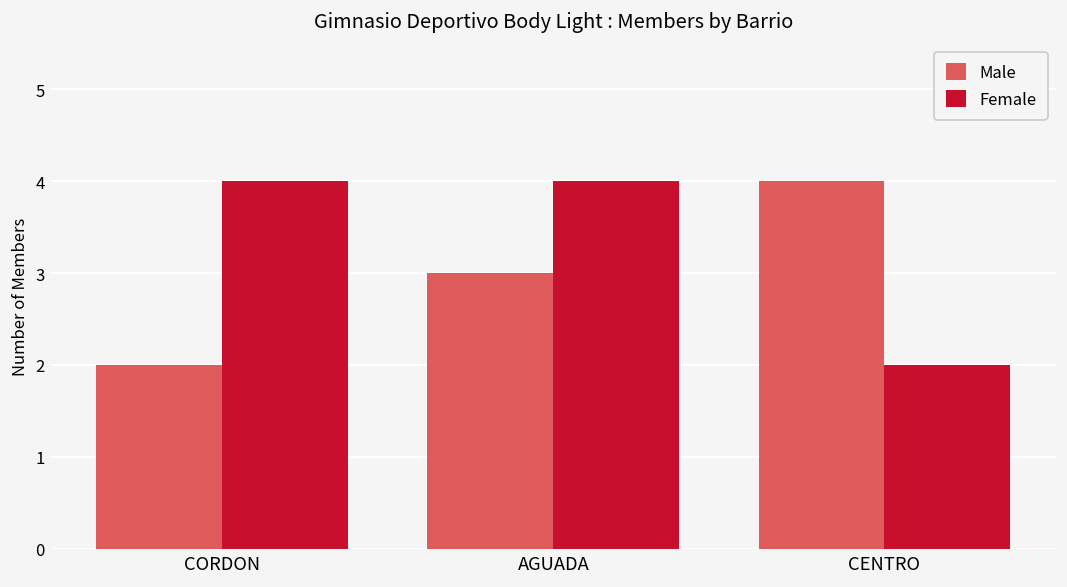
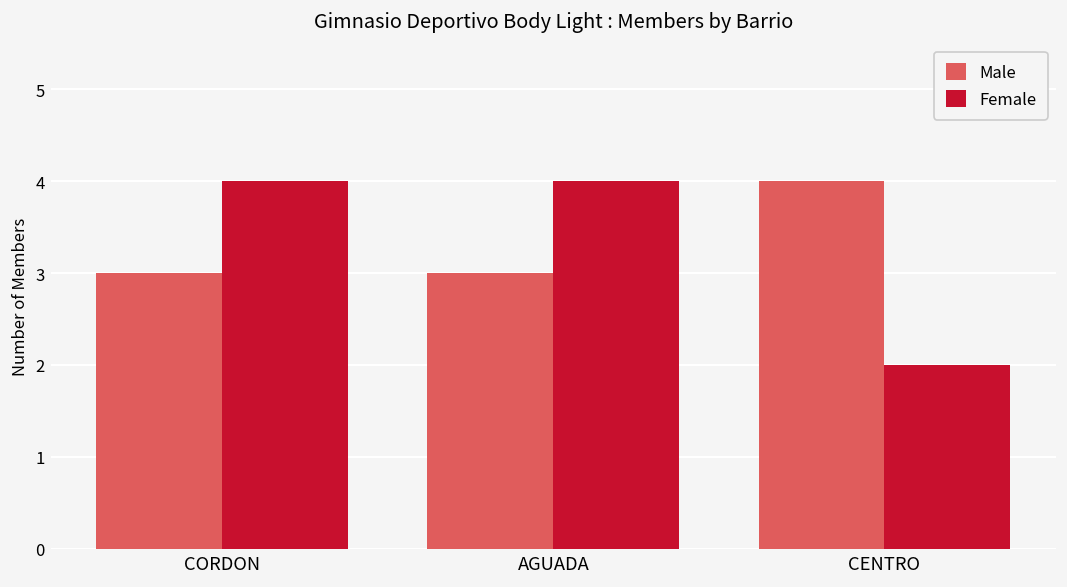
Male, CORDON: 2 -> 3
